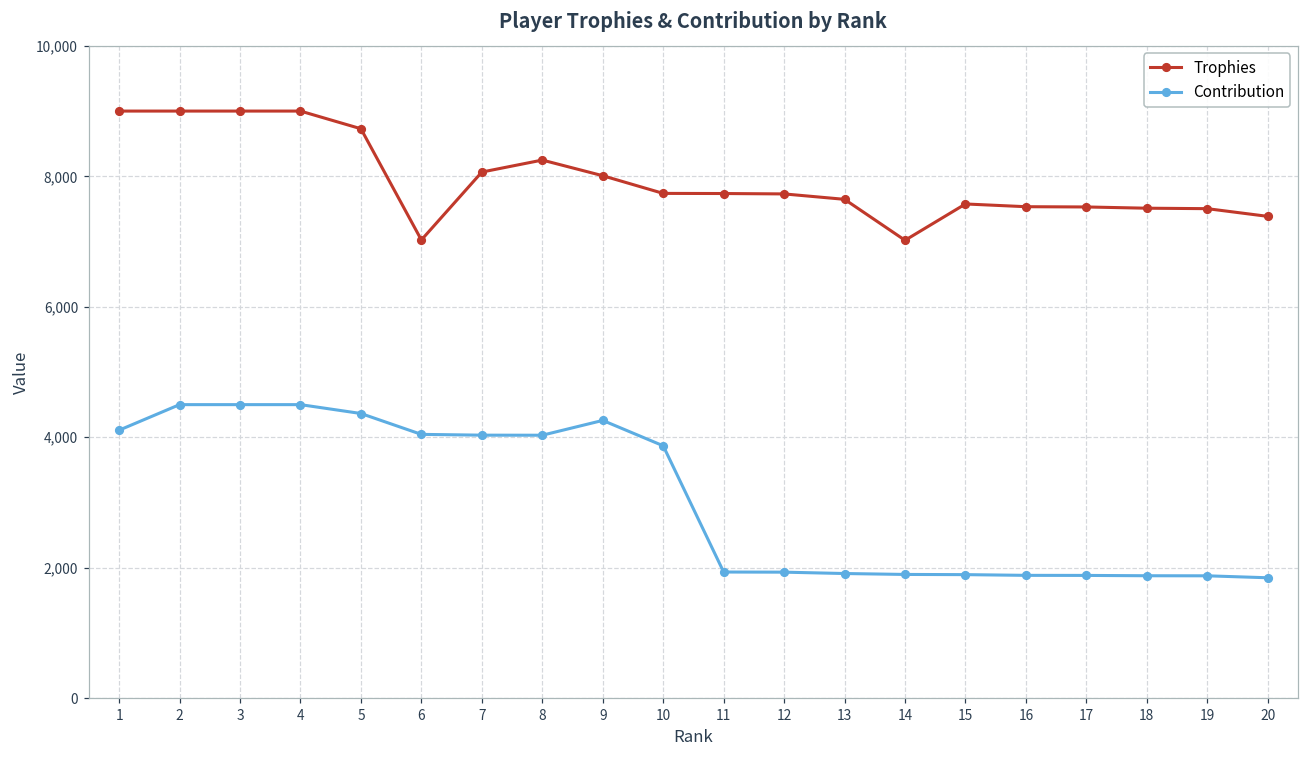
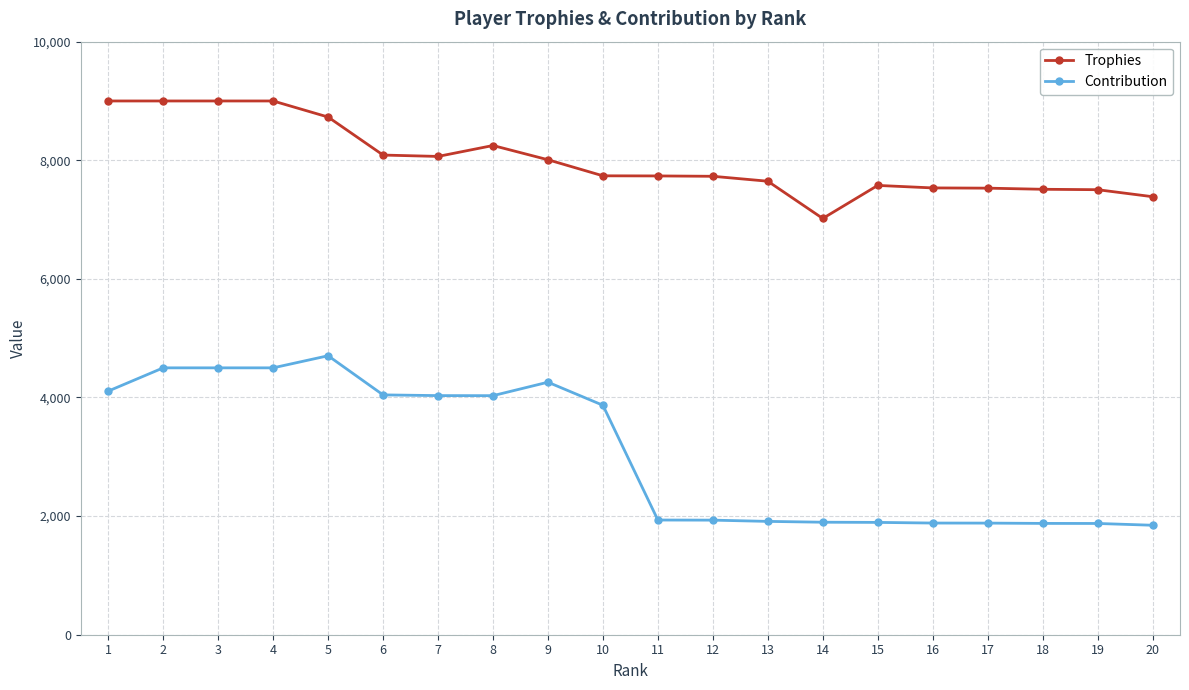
Contribution, 5: 4,400 -> 4,700
Trophies, 6: 7,000 -> 8,100
